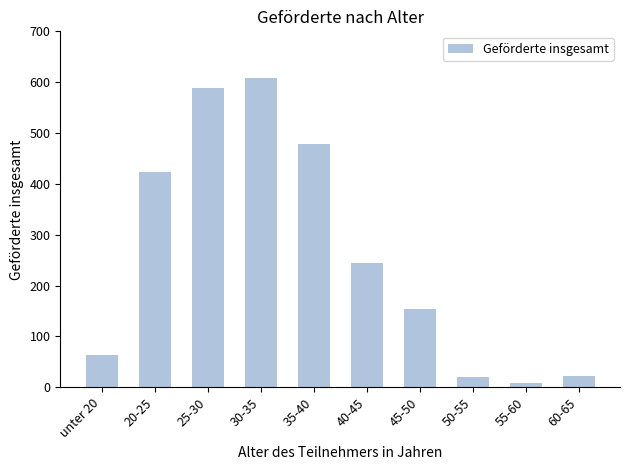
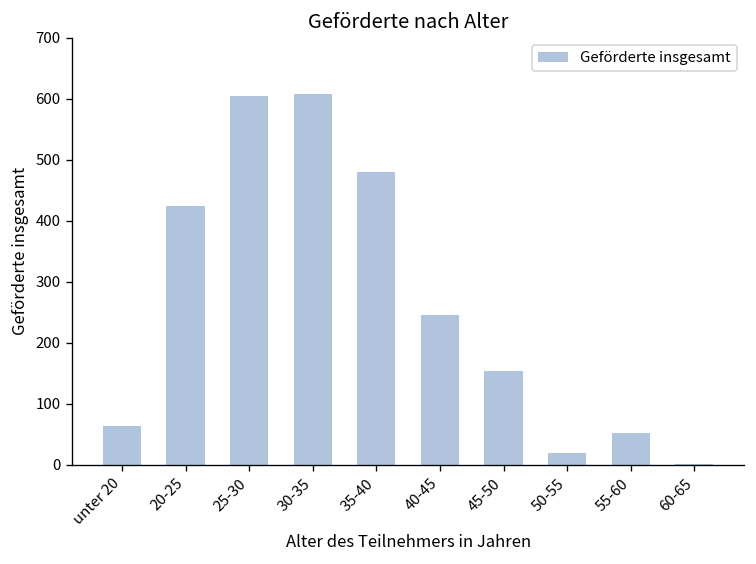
25-30: 590 -> 610
55-60: 10 -> 50
60-65: 20 -> 0
